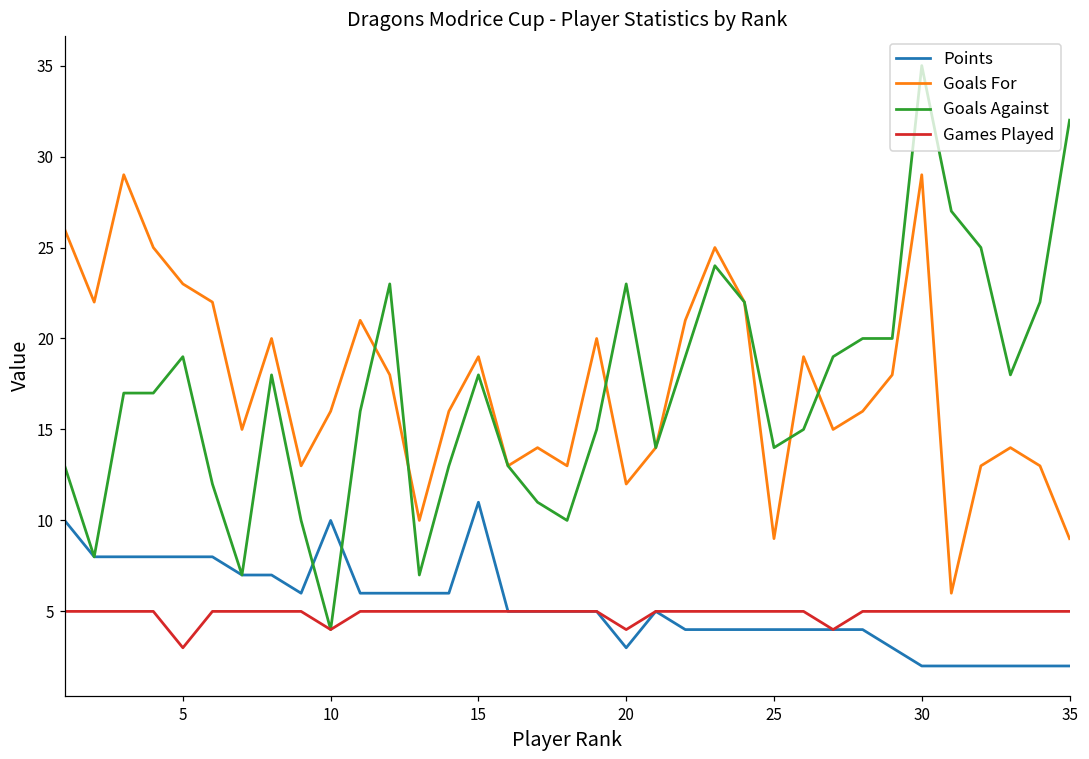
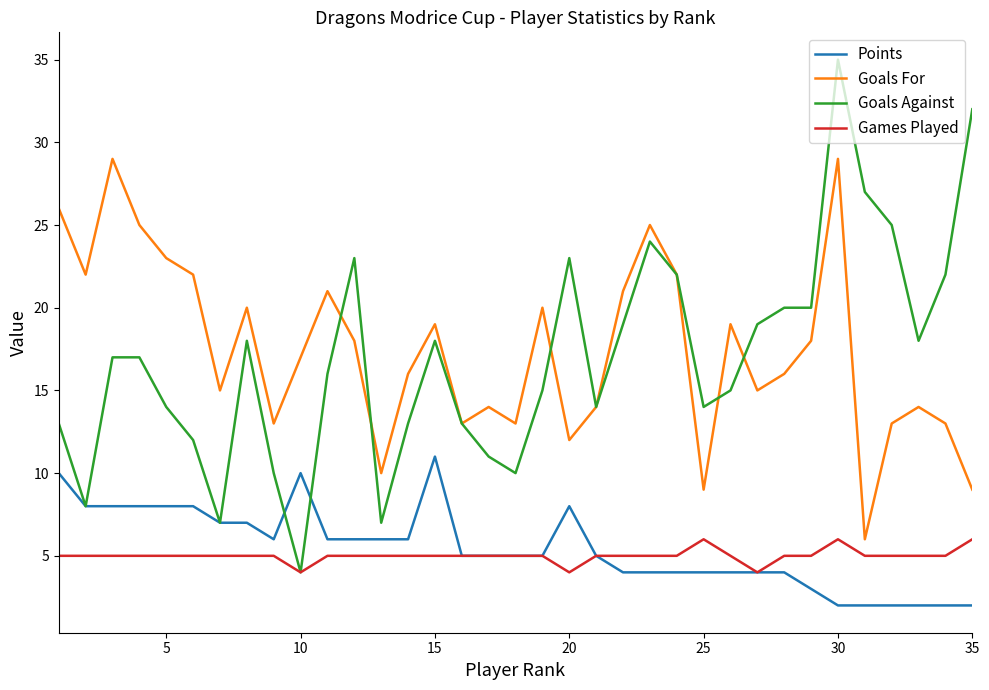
Goals Against, 5: 19 -> 14
Games Played, 5: 3 -> 5
Goals For, 10: 16 -> 17
Points, 20: 3 -> 8
Games Played, 25: 5 -> 6
Games Played, 30: 5 -> 6
Games Played, 35: 5 -> 6
